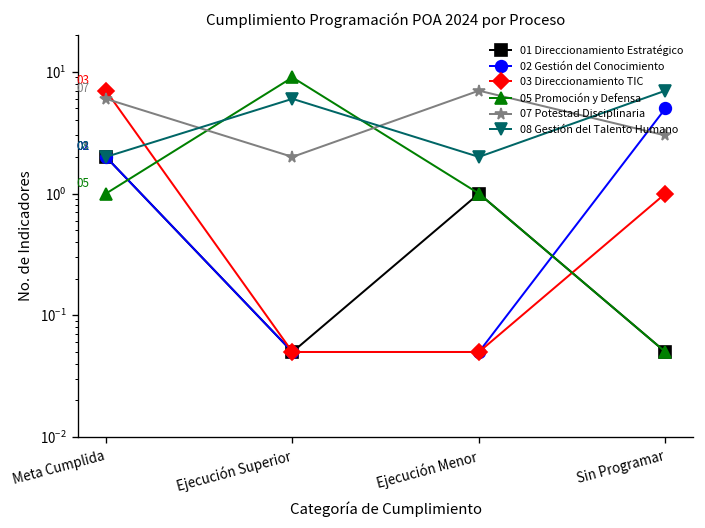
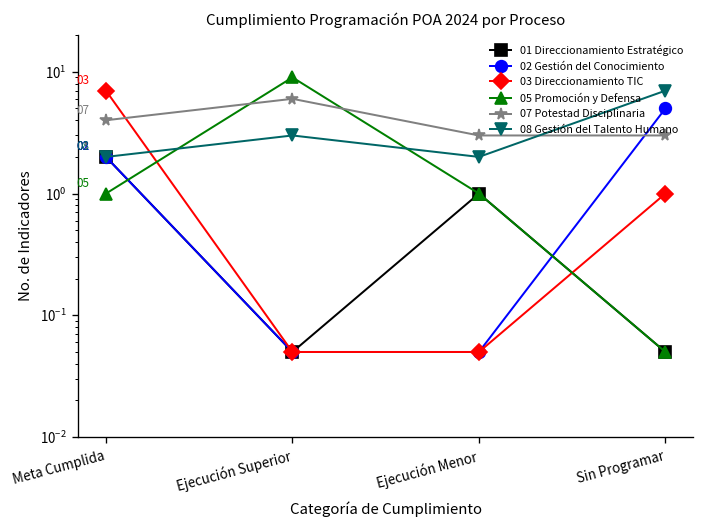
07 Potestad Disciplinaria, Meta Cumplida: 6 -> 4
07 Potestad Disciplinaria, Ejecución Superior: 2 -> 6
08 Gestión del Talento Humano, Ejecución Superior: 6 -> 3
07 Potestad Disciplinaria, Ejecución Menor: 7 -> 3
